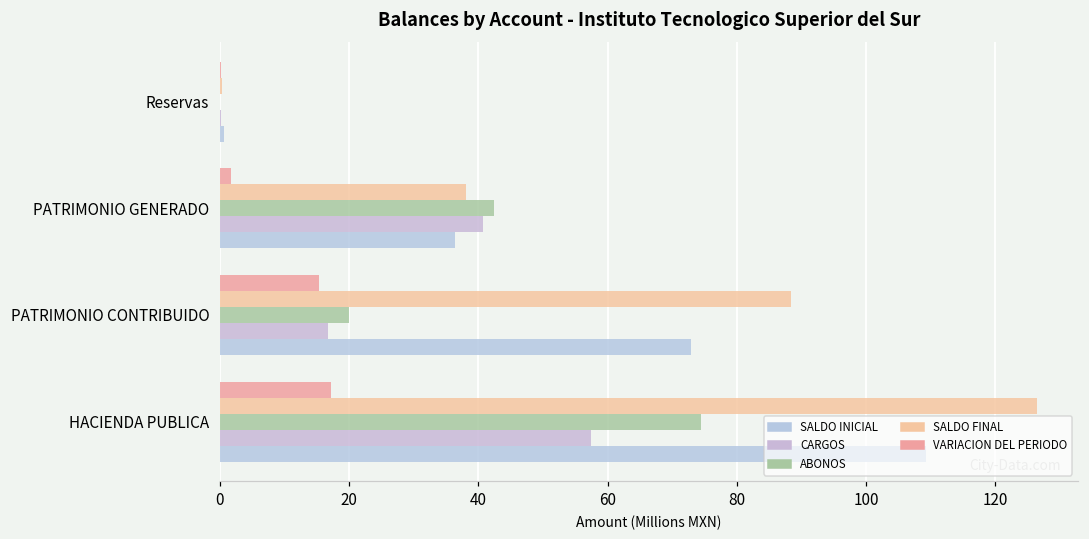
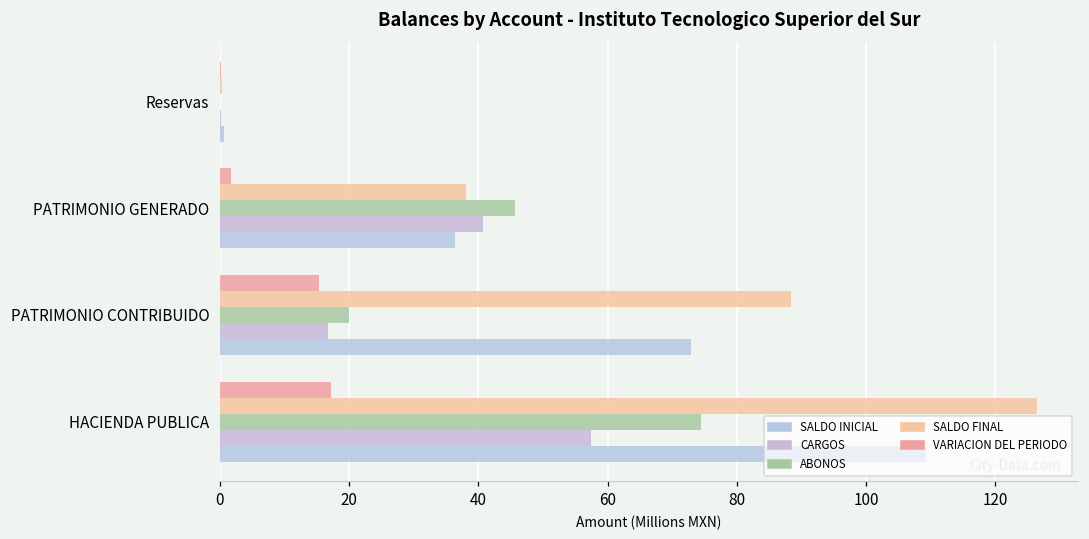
ABONOS, PATRIMONIO GENERADO: 42 -> 46
